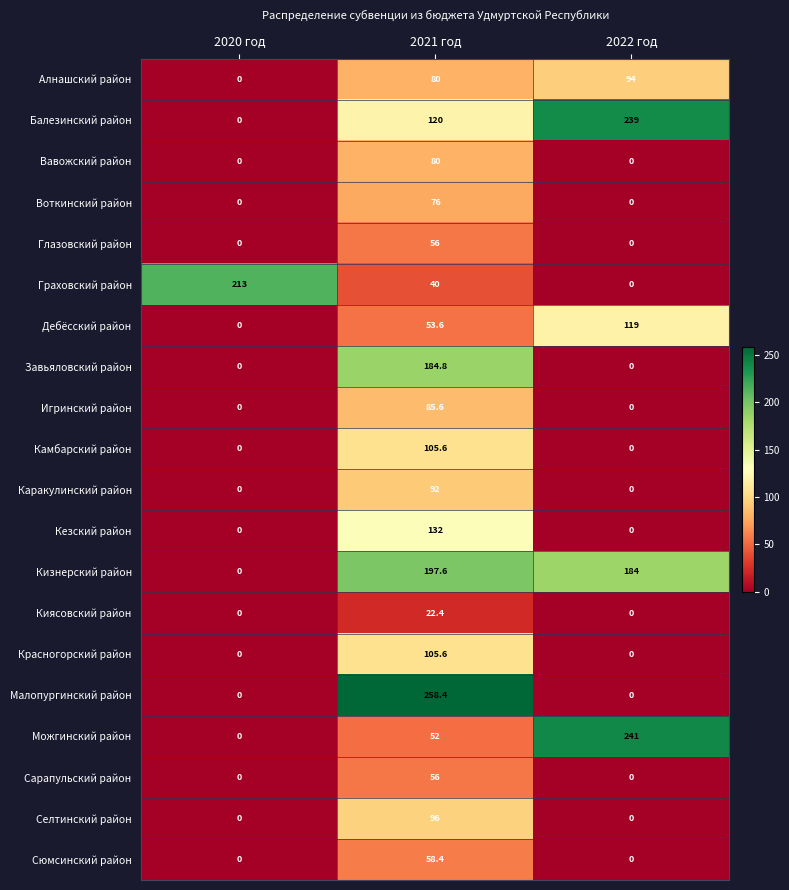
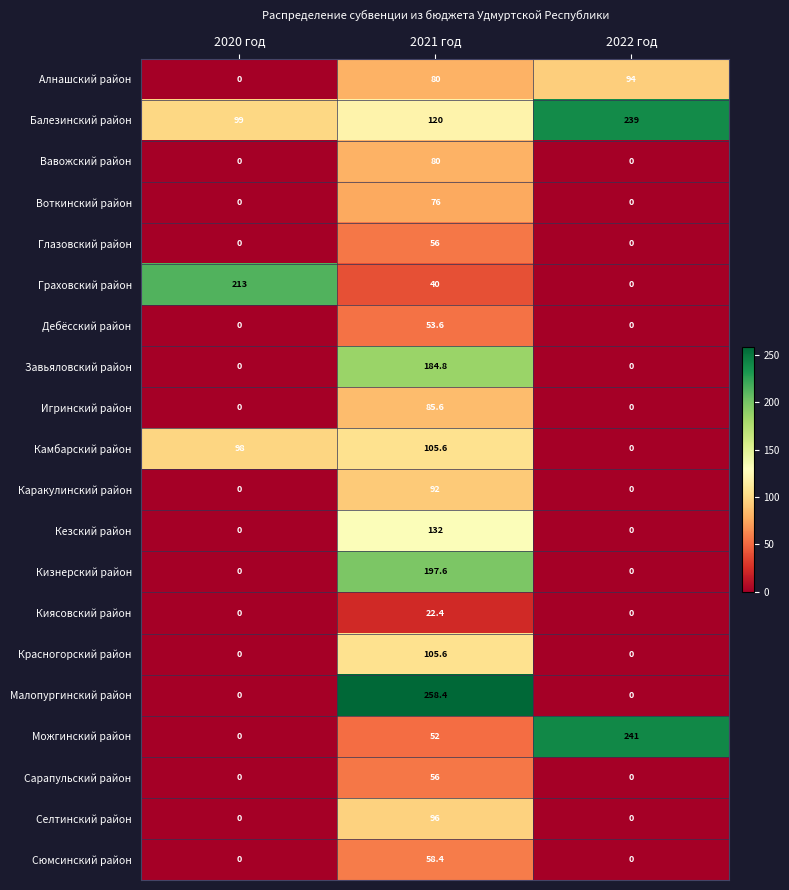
Балезинский район, 2020 год: 0 -> 99
Дебёсский район, 2022 год: 119 -> 0
Камбарский район, 2020 год: 0 -> 98
Кизнерский район, 2022 год: 184 -> 0
